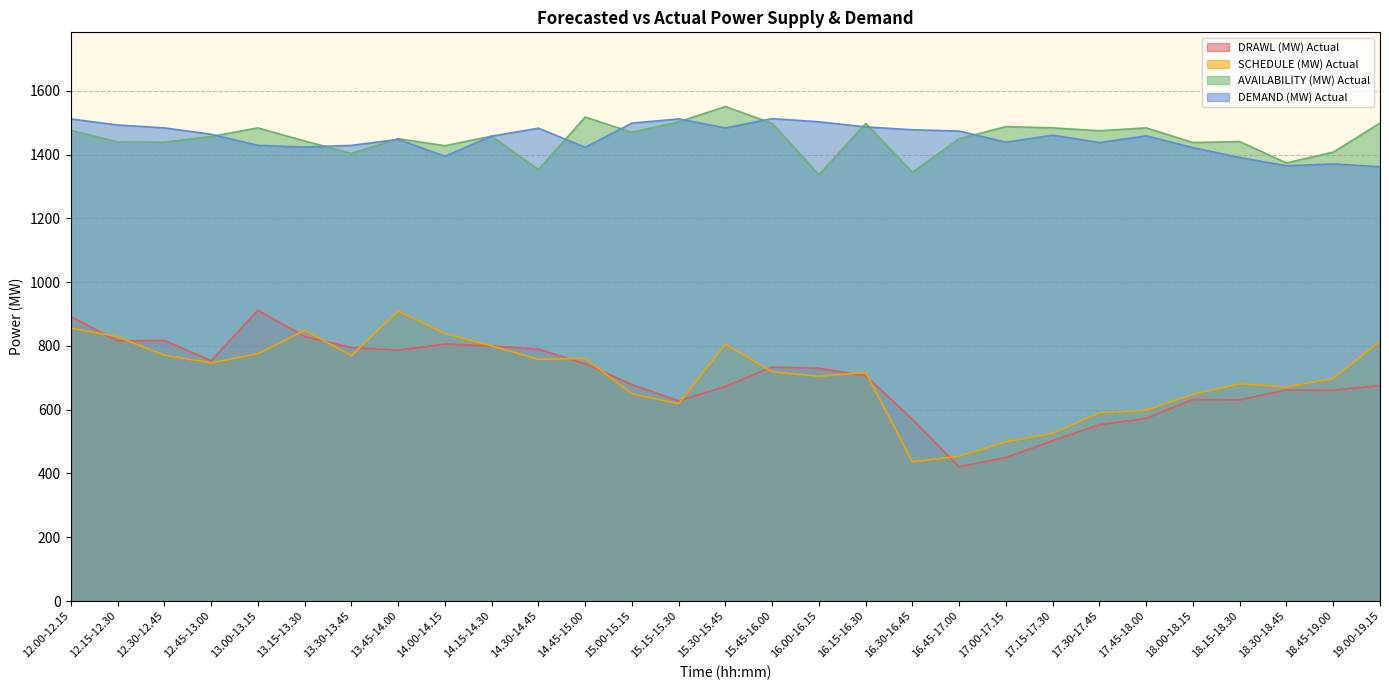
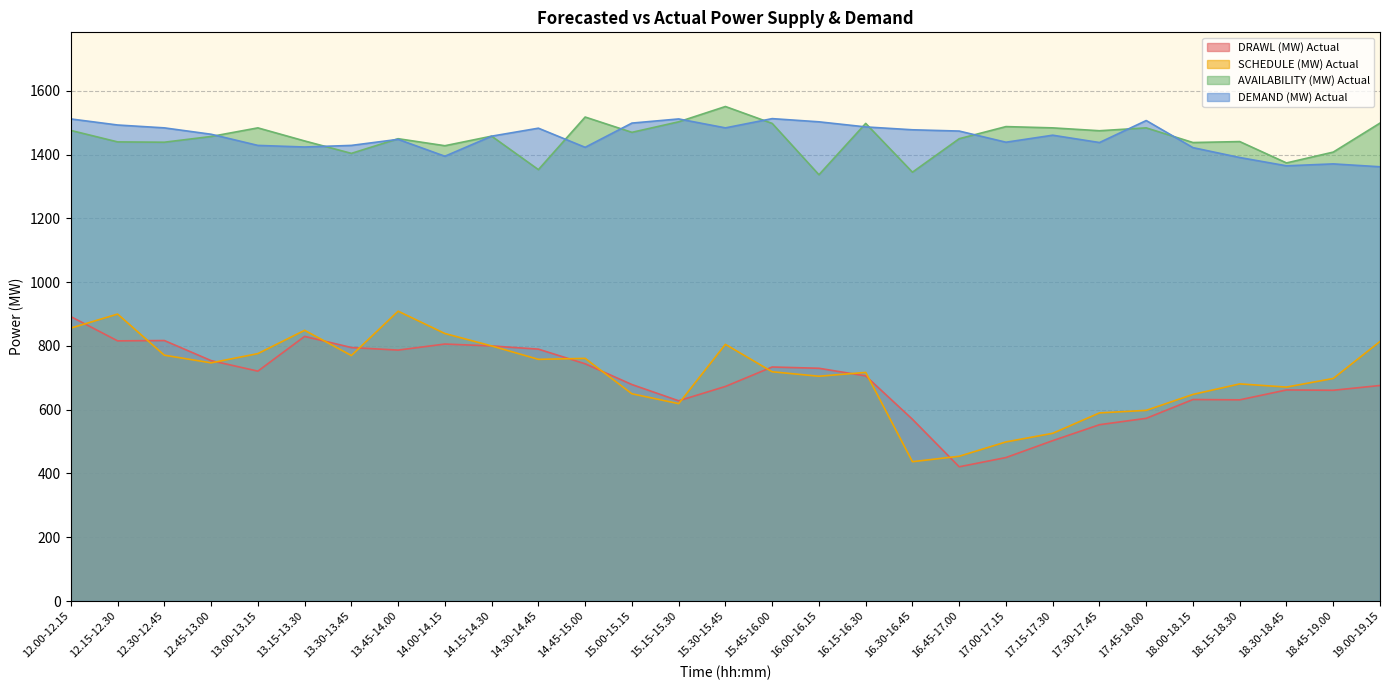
SCHEDULE (MW) Actual, 12.15-12.30: 830 -> 900
DRAWL (MW) Actual, 13.00-13.15: 910 -> 720
DEMAND (MW) Actual, 17.45-18.00: 1460 -> 1510
